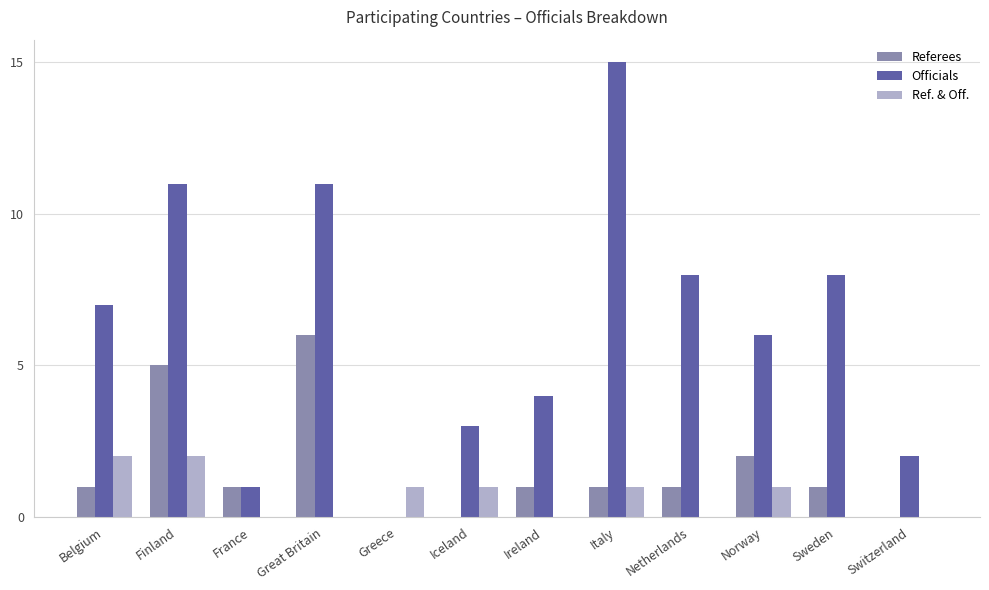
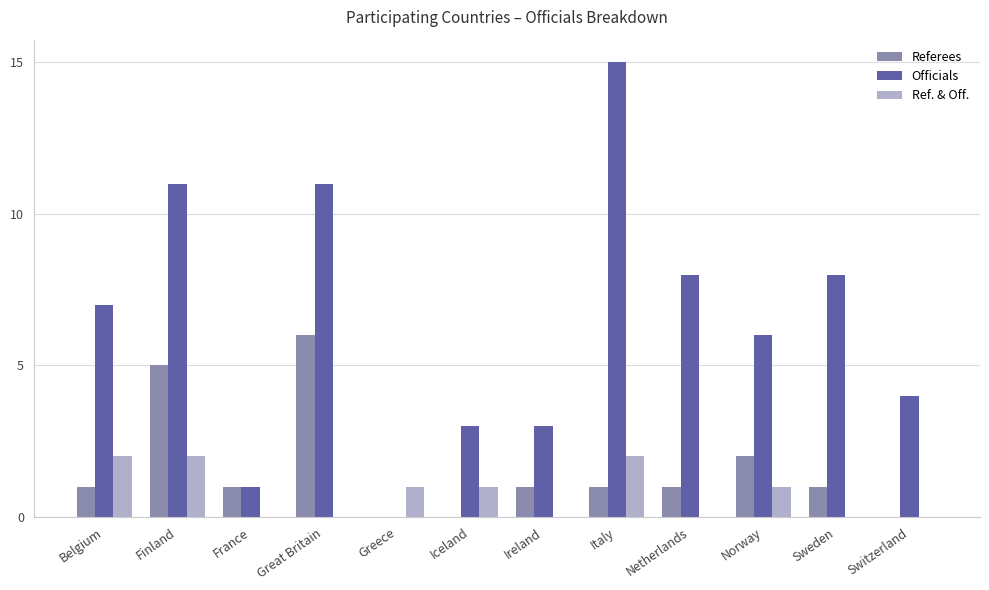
Officials, Ireland: 4 -> 3
Ref. & Off., Italy: 1 -> 2
Officials, Switzerland: 2 -> 4
